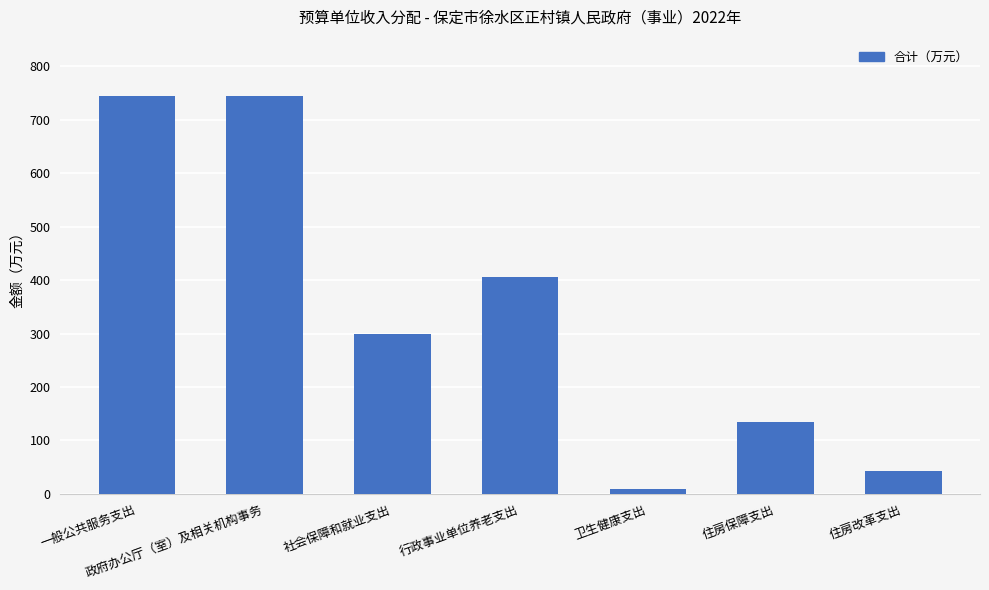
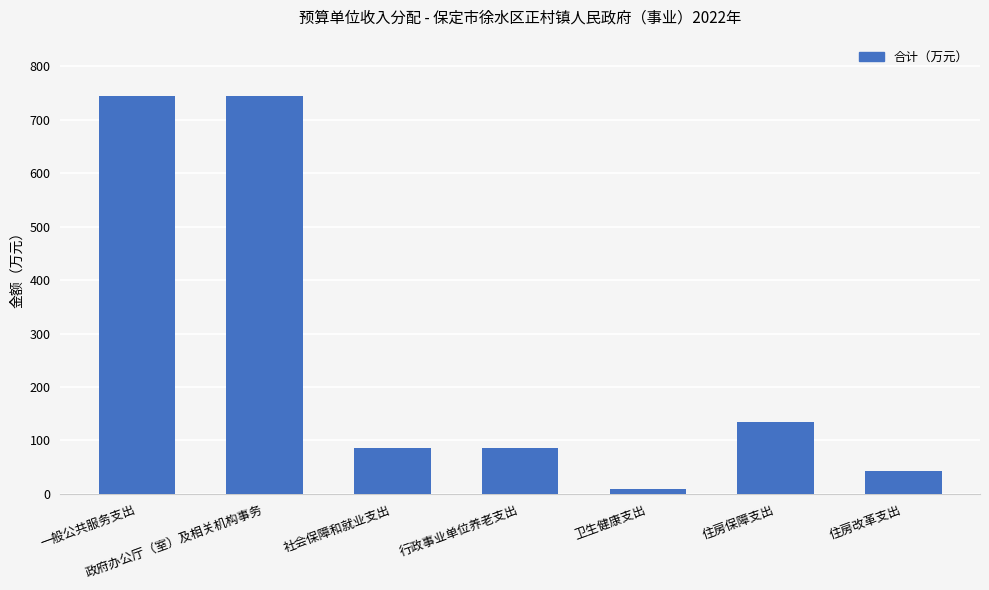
社会保障和就业支出: 300 -> 90
行政事业单位养老支出: 410 -> 90
